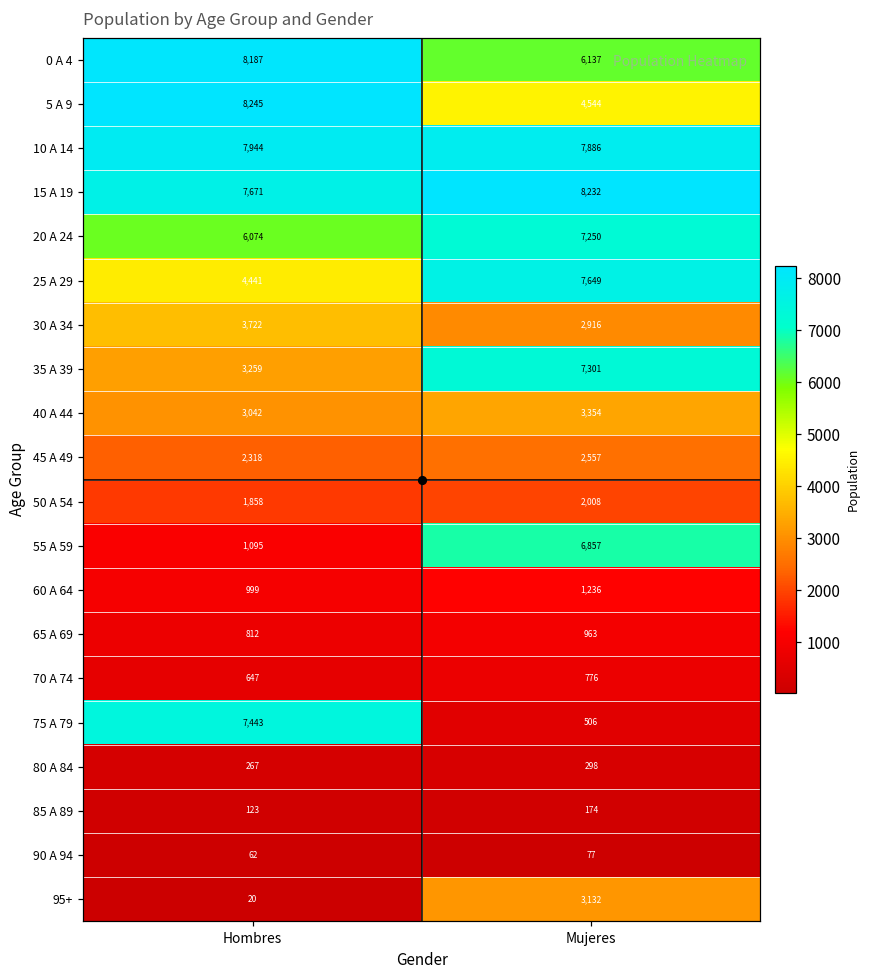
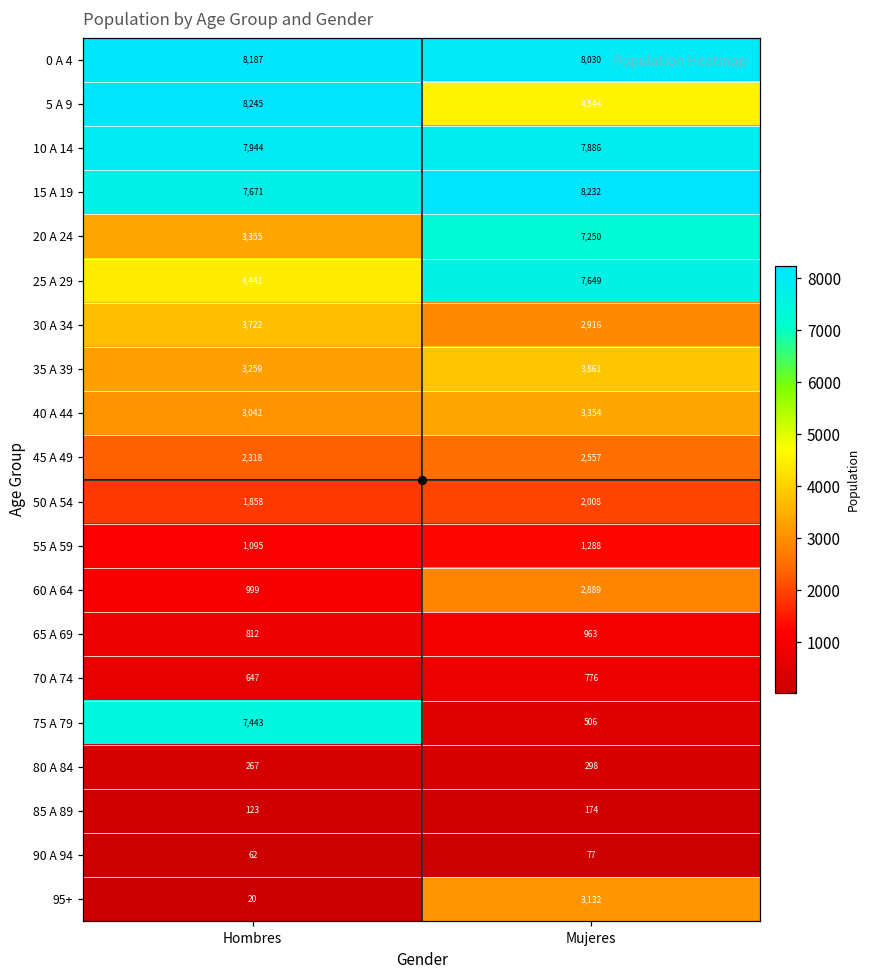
0 A 4, Mujeres: 6,137 -> 8,030
20 A 24, Hombres: 6,074 -> 3,355
35 A 39, Mujeres: 7,301 -> 3,861
55 A 59, Mujeres: 6,857 -> 1,288
60 A 64, Mujeres: 1,236 -> 2,889
